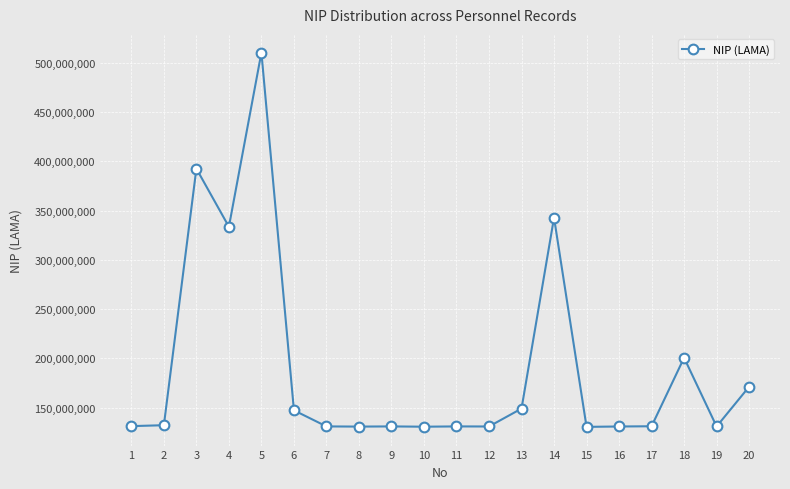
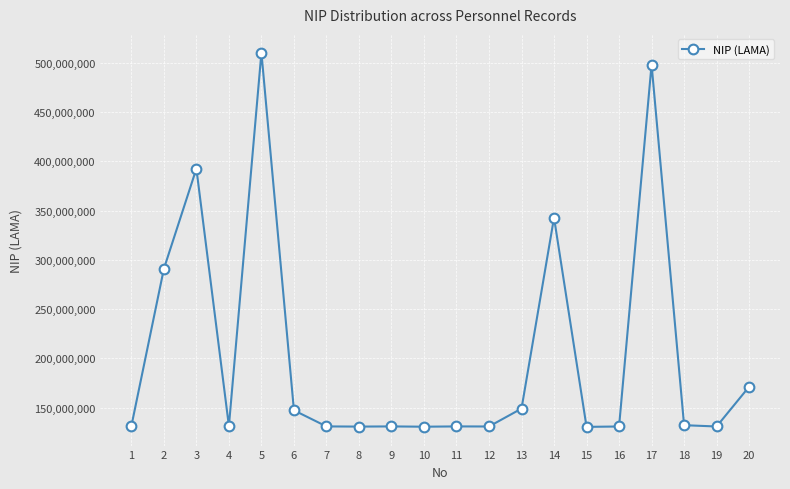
2: 130,000,000 -> 290,000,000
4: 330,000,000 -> 130,000,000
17: 130,000,000 -> 500,000,000
18: 200,000,000 -> 130,000,000
